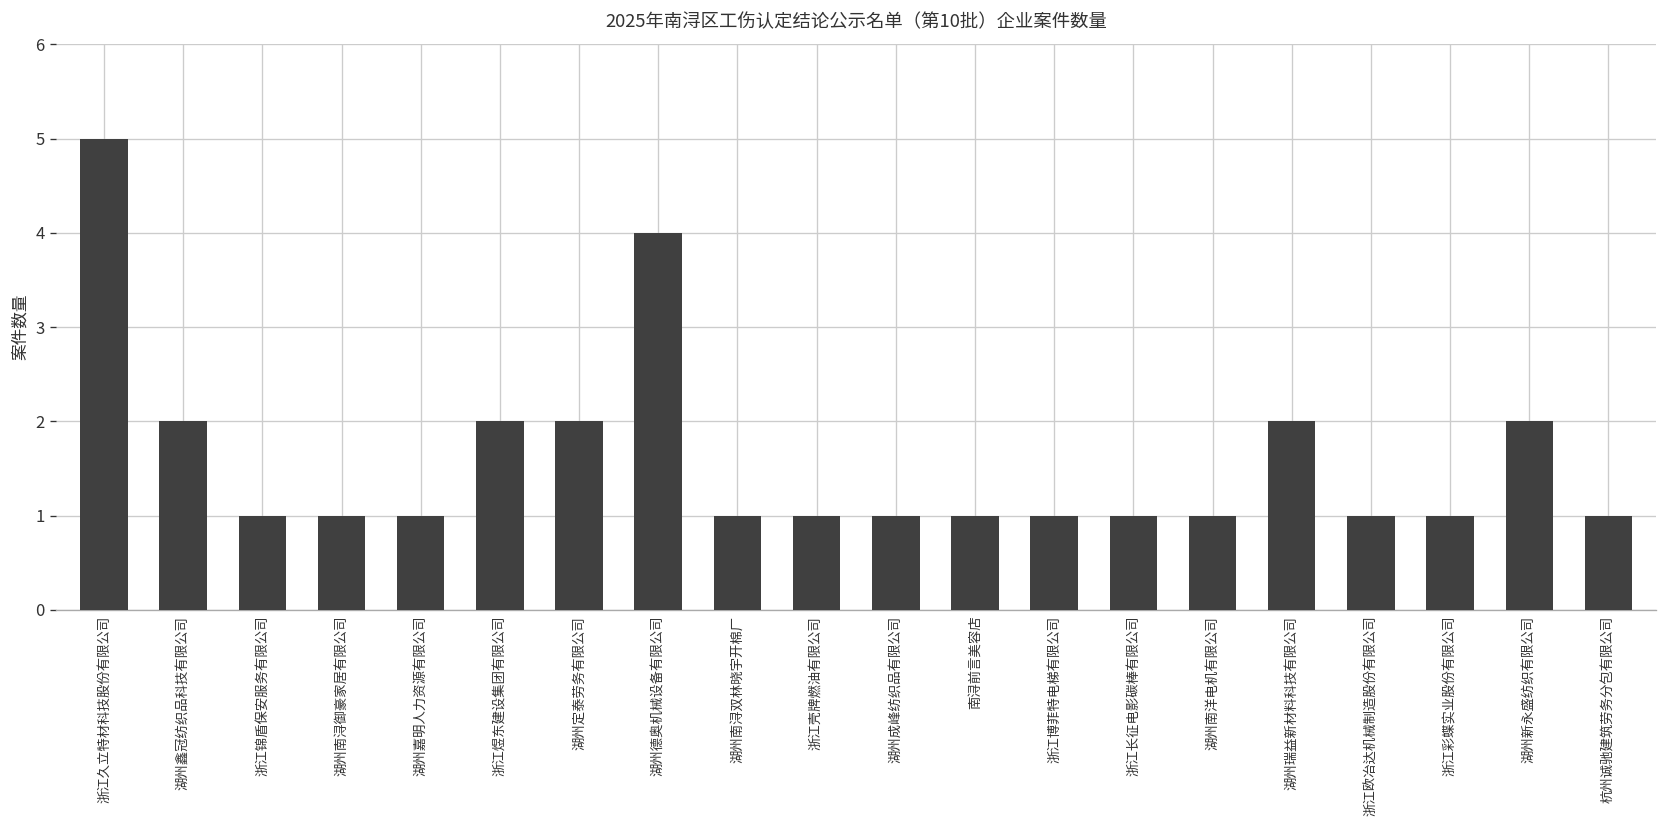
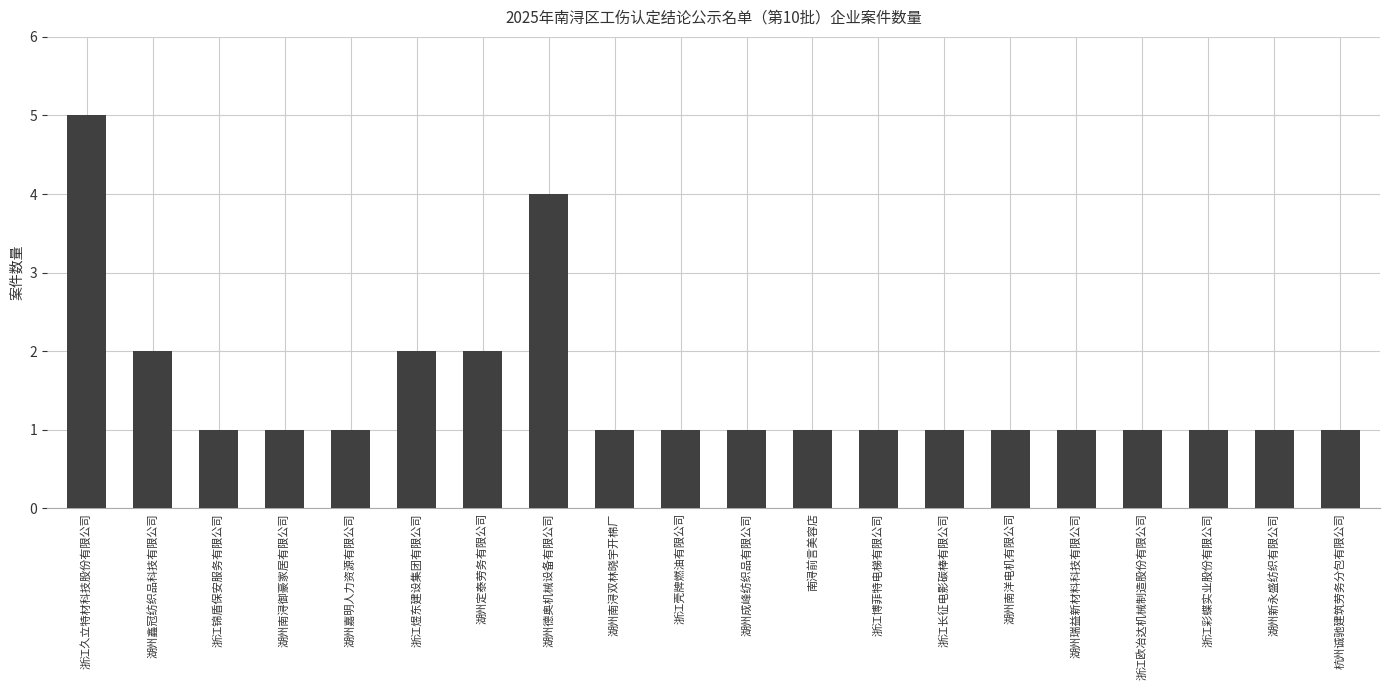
湖州瑞益新材料科技有限公司: 2 -> 1
湖州新永盛纺织有限公司: 2 -> 1
